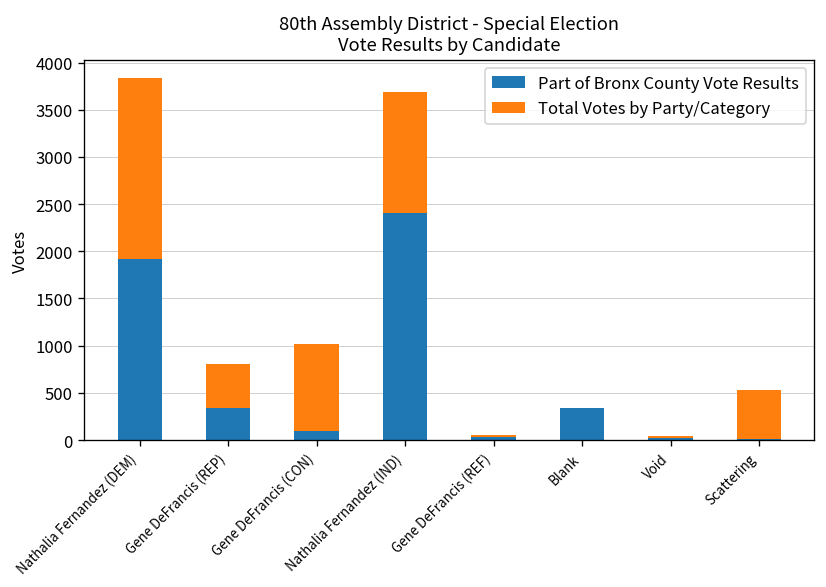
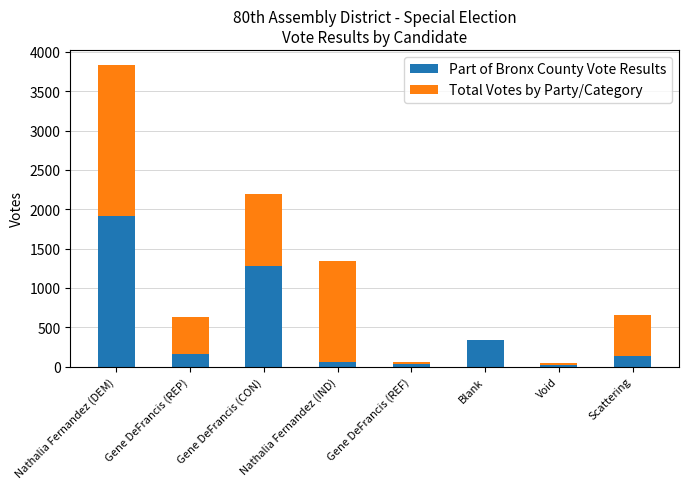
Part of Bronx County Vote Results, Gene DeFrancis (REP): 300 -> 200
Part of Bronx County Vote Results, Gene DeFrancis (CON): 100 -> 1300
Part of Bronx County Vote Results, Nathalia Fernandez (IND): 2400 -> 100
Part of Bronx County Vote Results, Scattering: 0 -> 100
